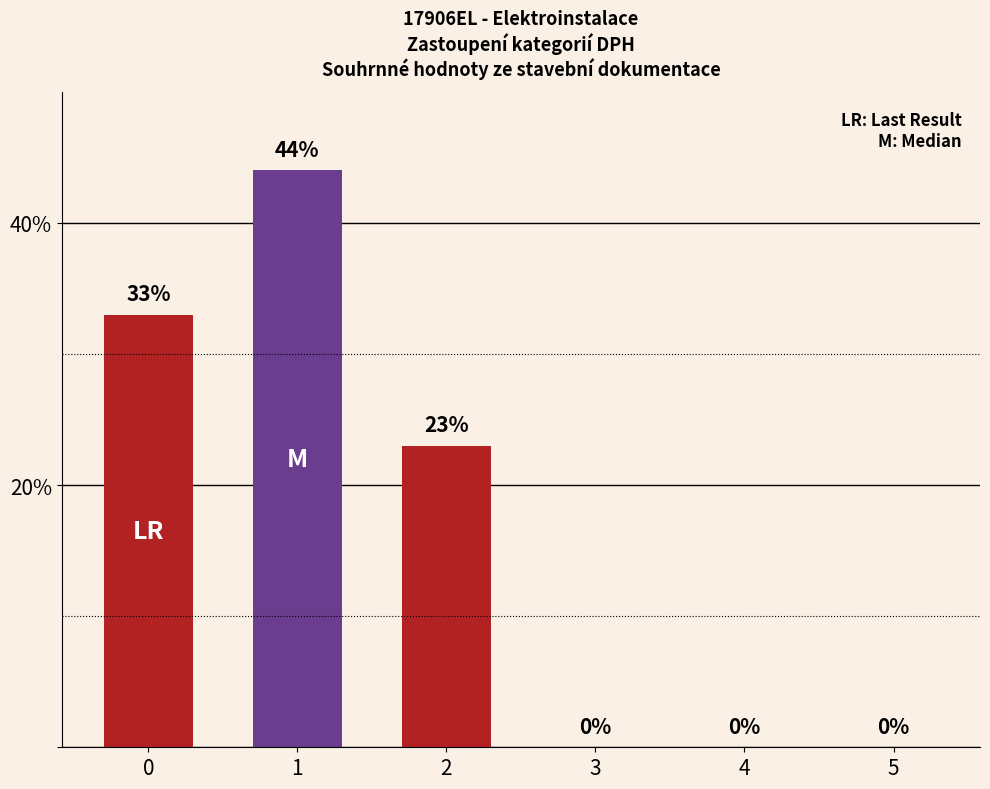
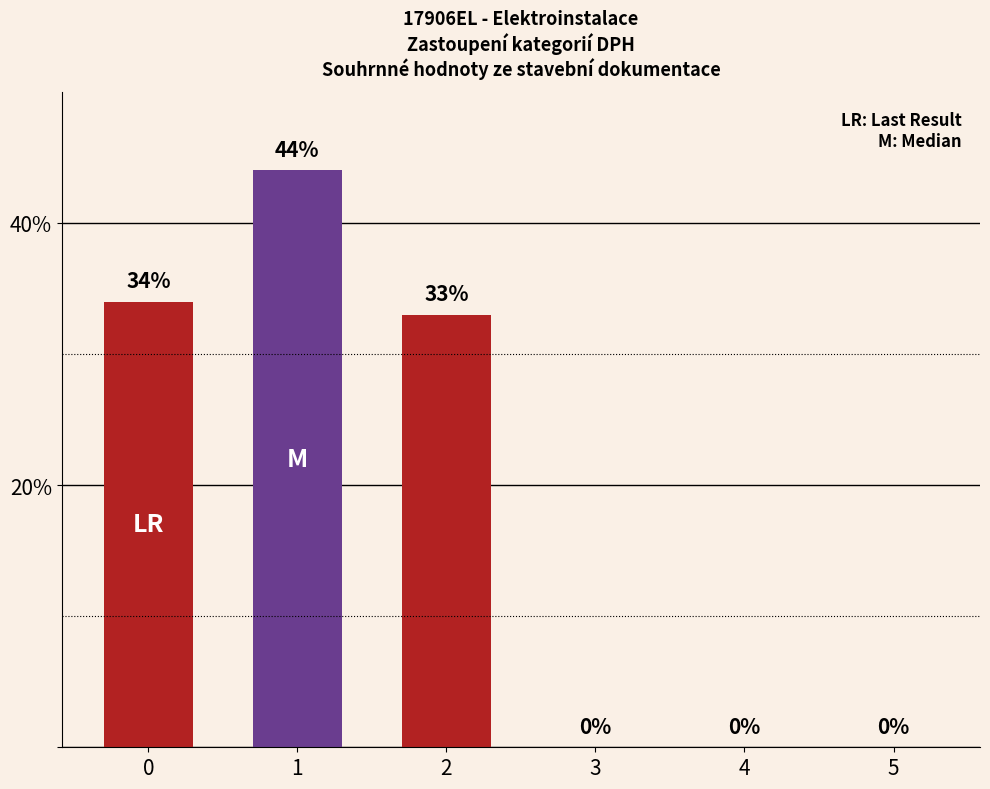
0: 33% -> 34%
2: 23% -> 33%
